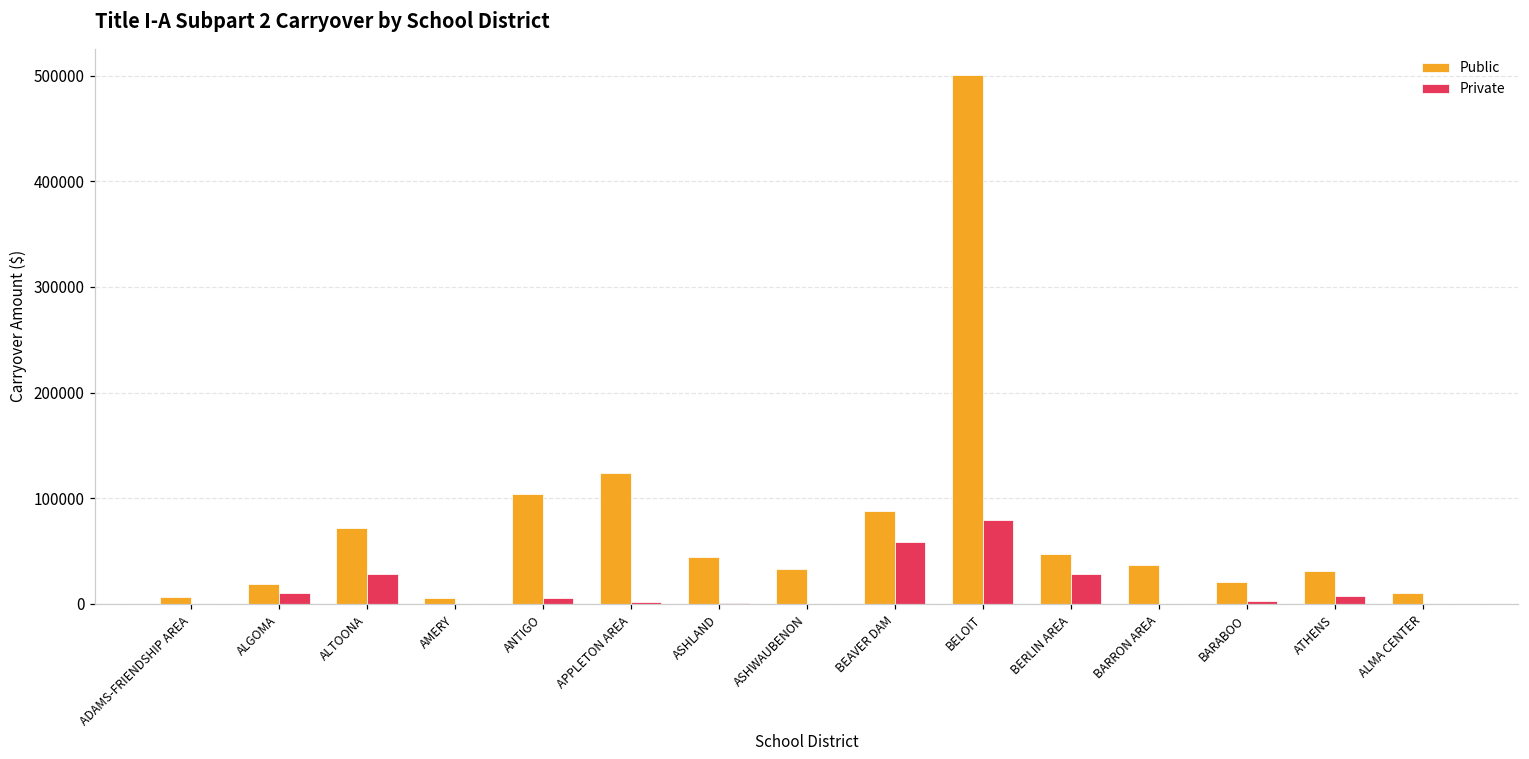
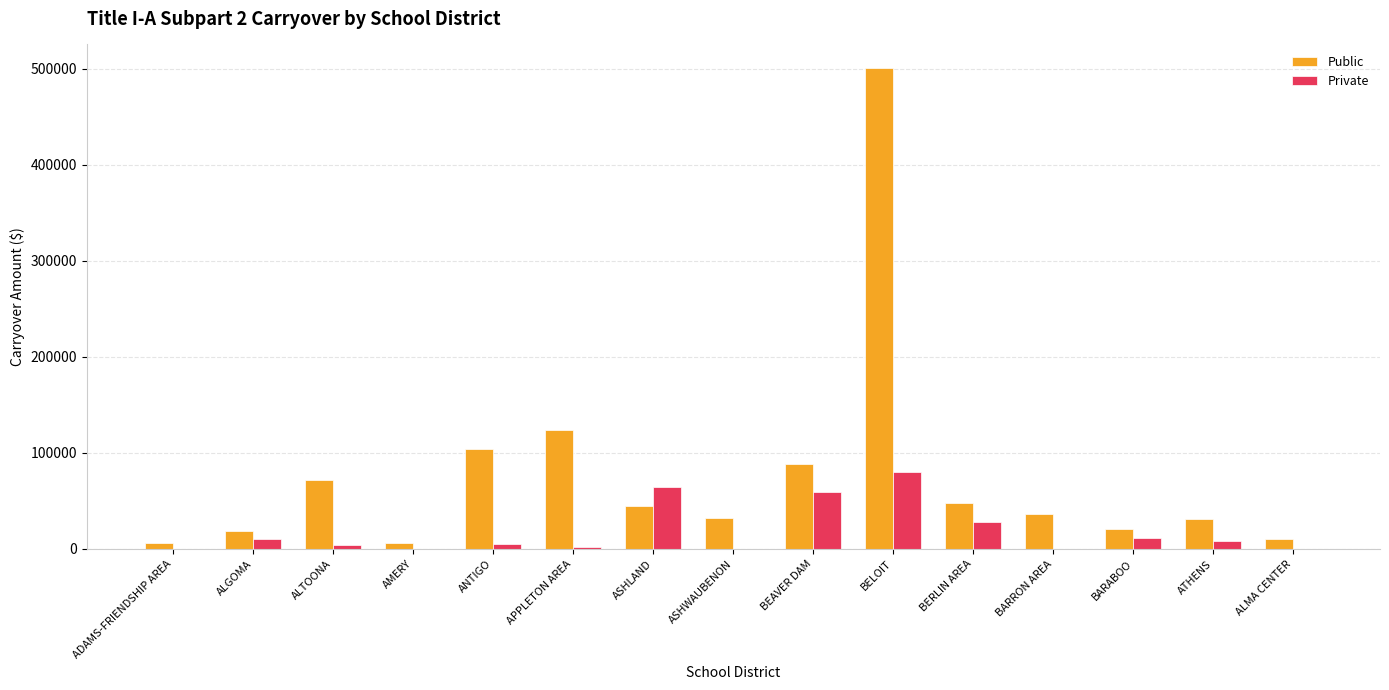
Private, ALTOONA: 30000 -> 0
Private, ASHLAND: 0 -> 60000
Private, BARABOO: 0 -> 10000
